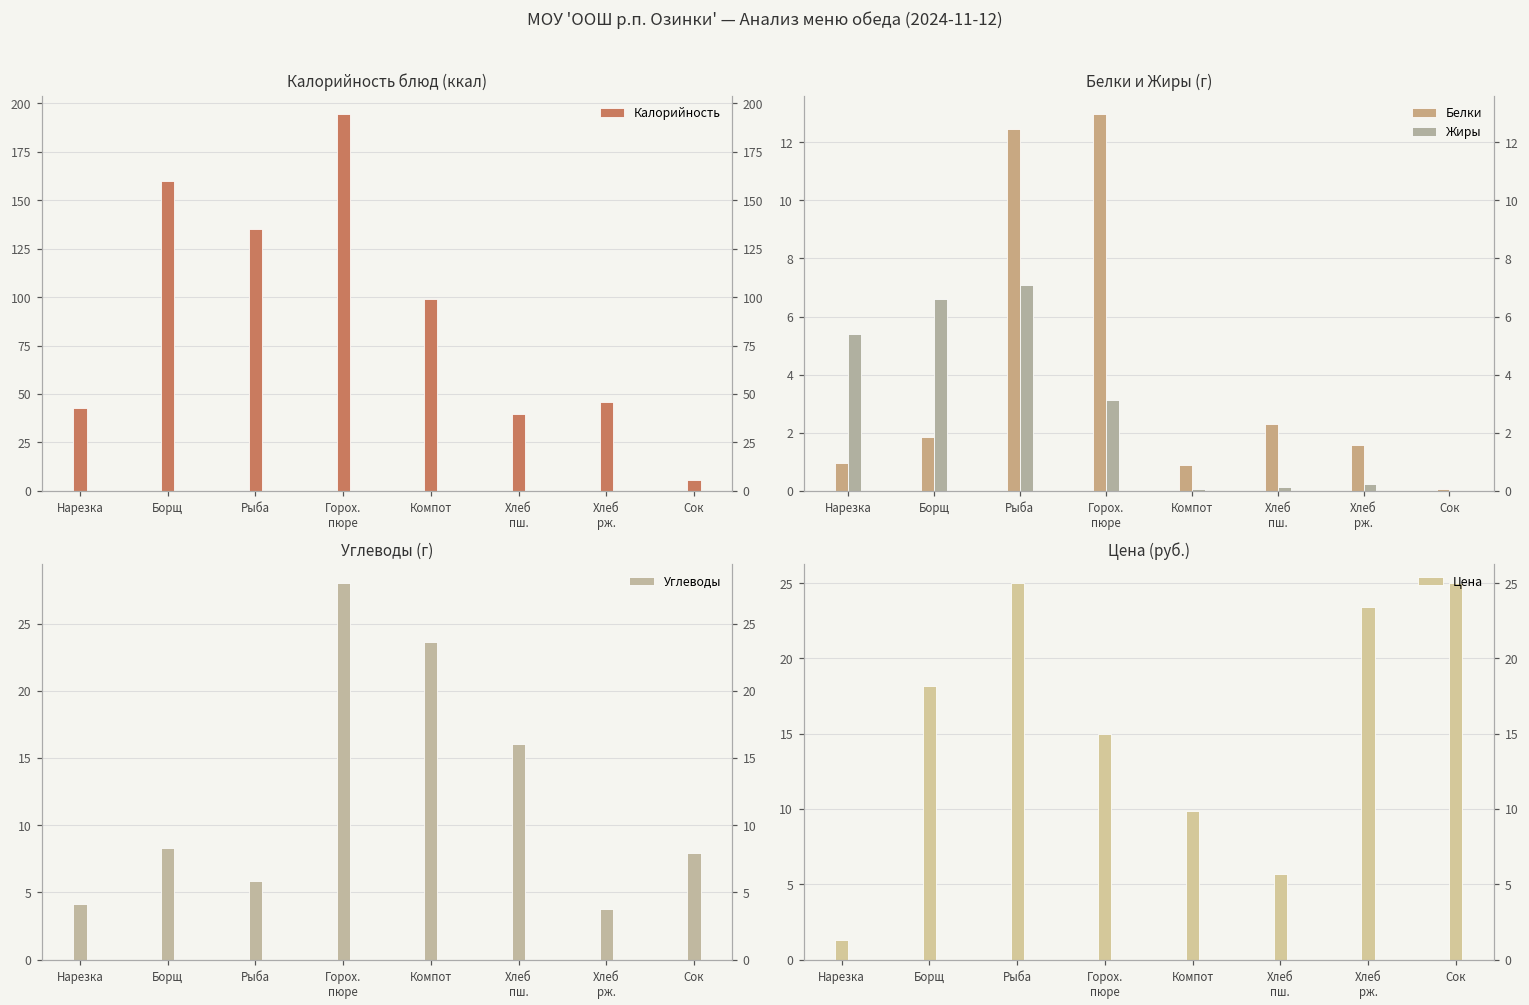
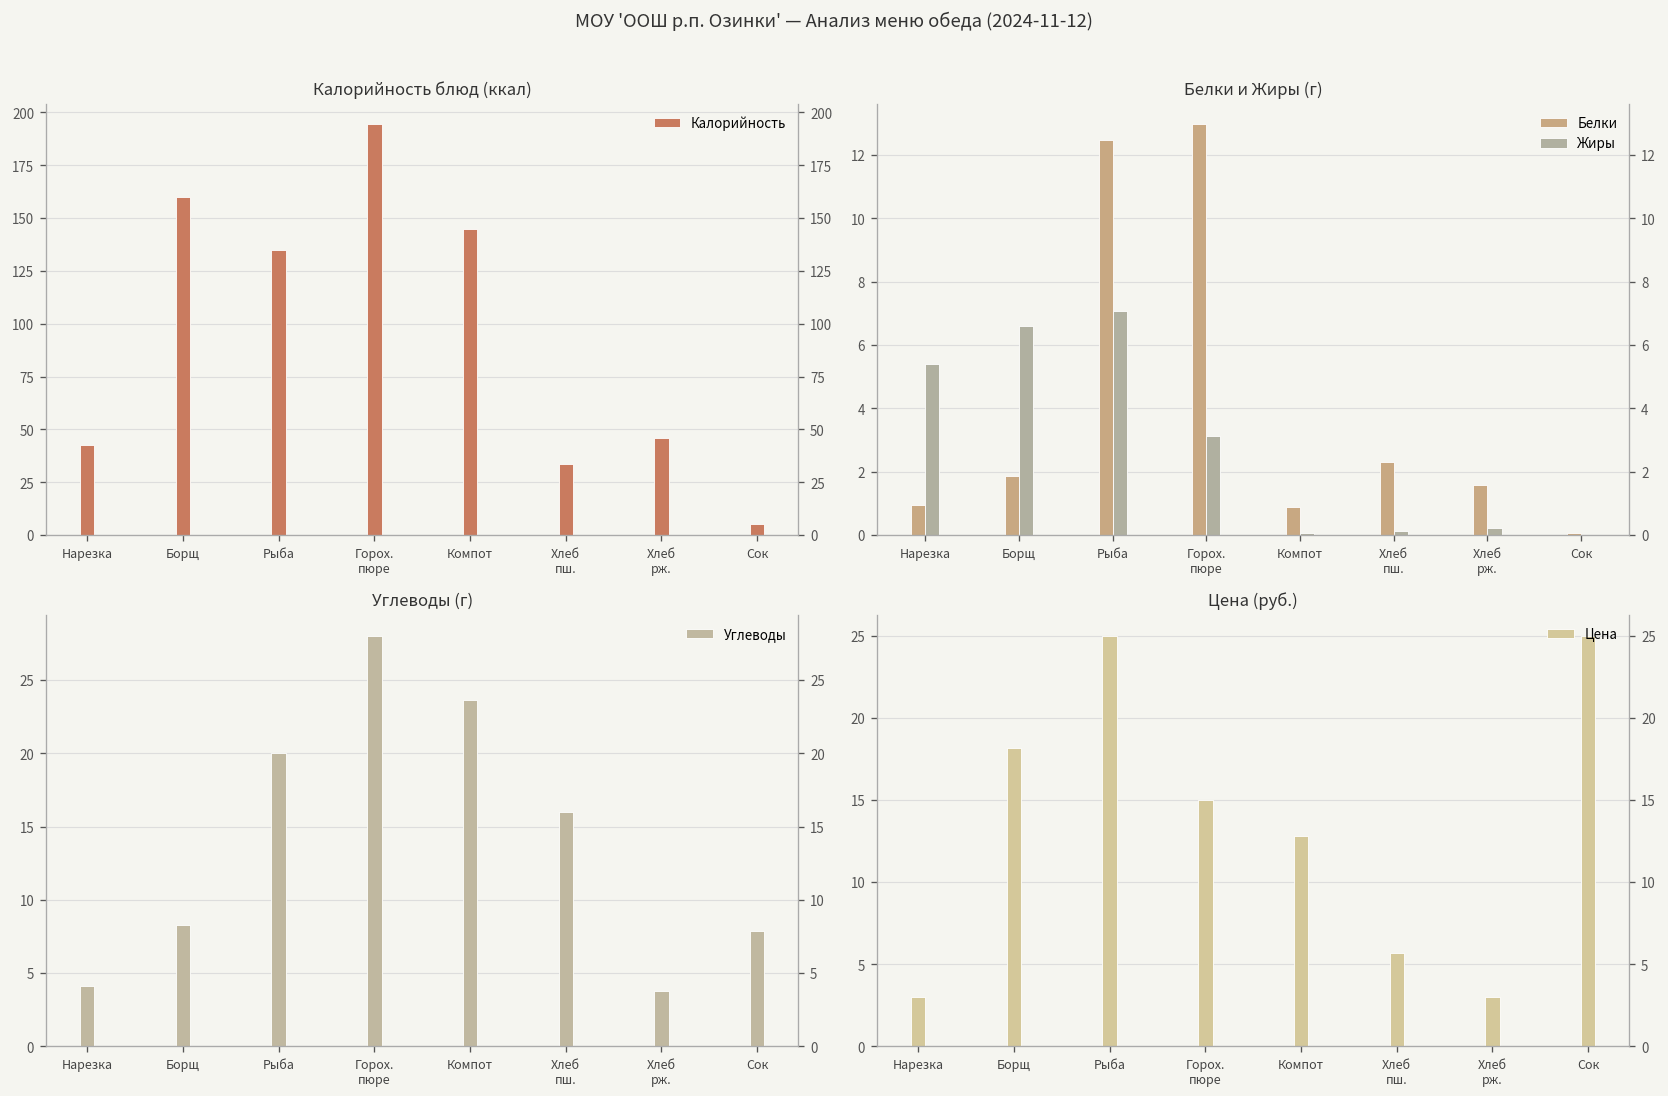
Калорийность блюд (ккал), Компот: 99 -> 145
Калорийность блюд (ккал), Хлеб пш.: 40 -> 33
Углеводы (г), Рыба: 5.9 -> 20.0
Цена (руб.), Нарезка: 1.3 -> 3.0
Цена (руб.), Компот: 9.9 -> 12.8
Цена (руб.), Хлеб рж.: 23.4 -> 3.0
